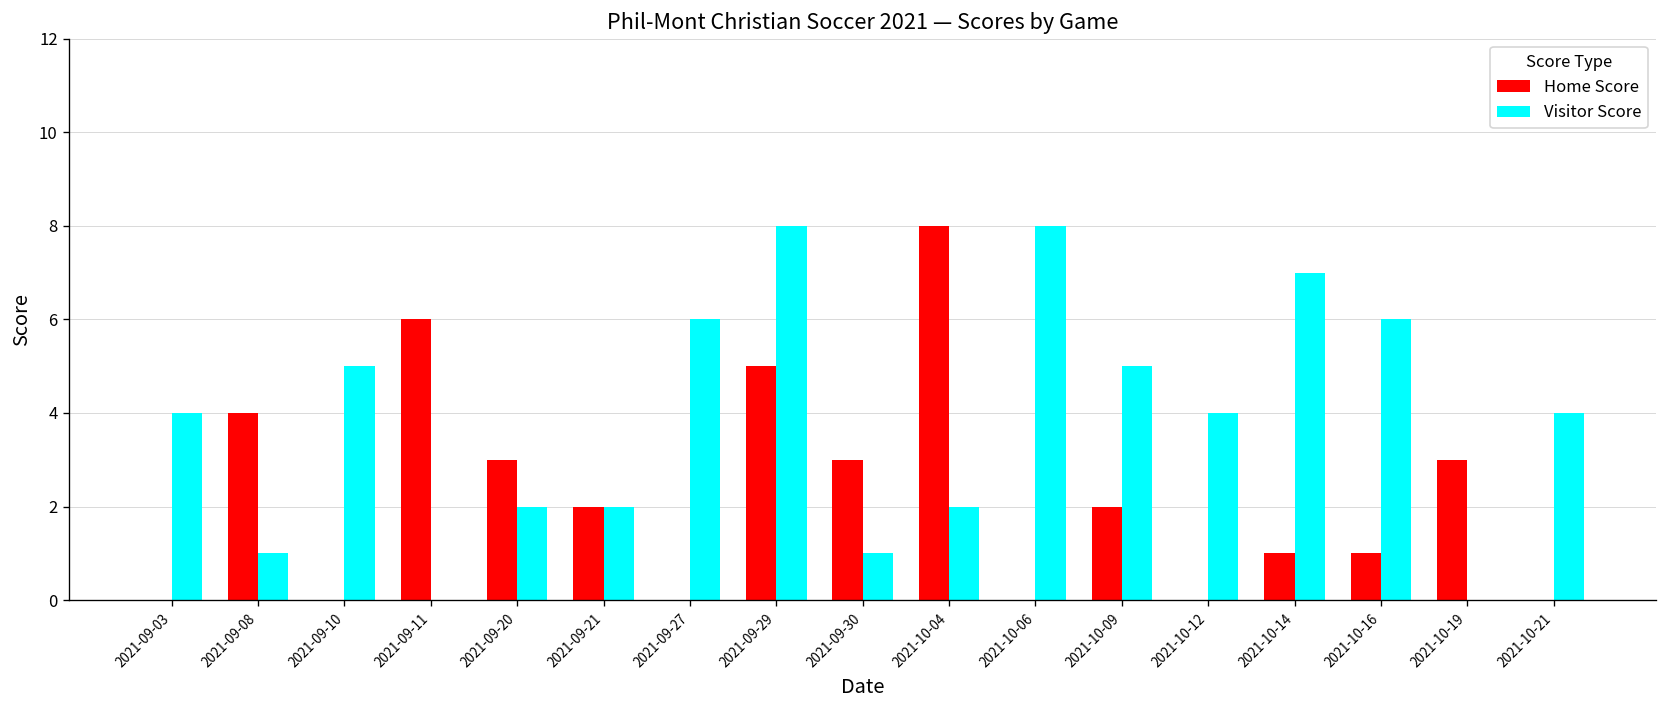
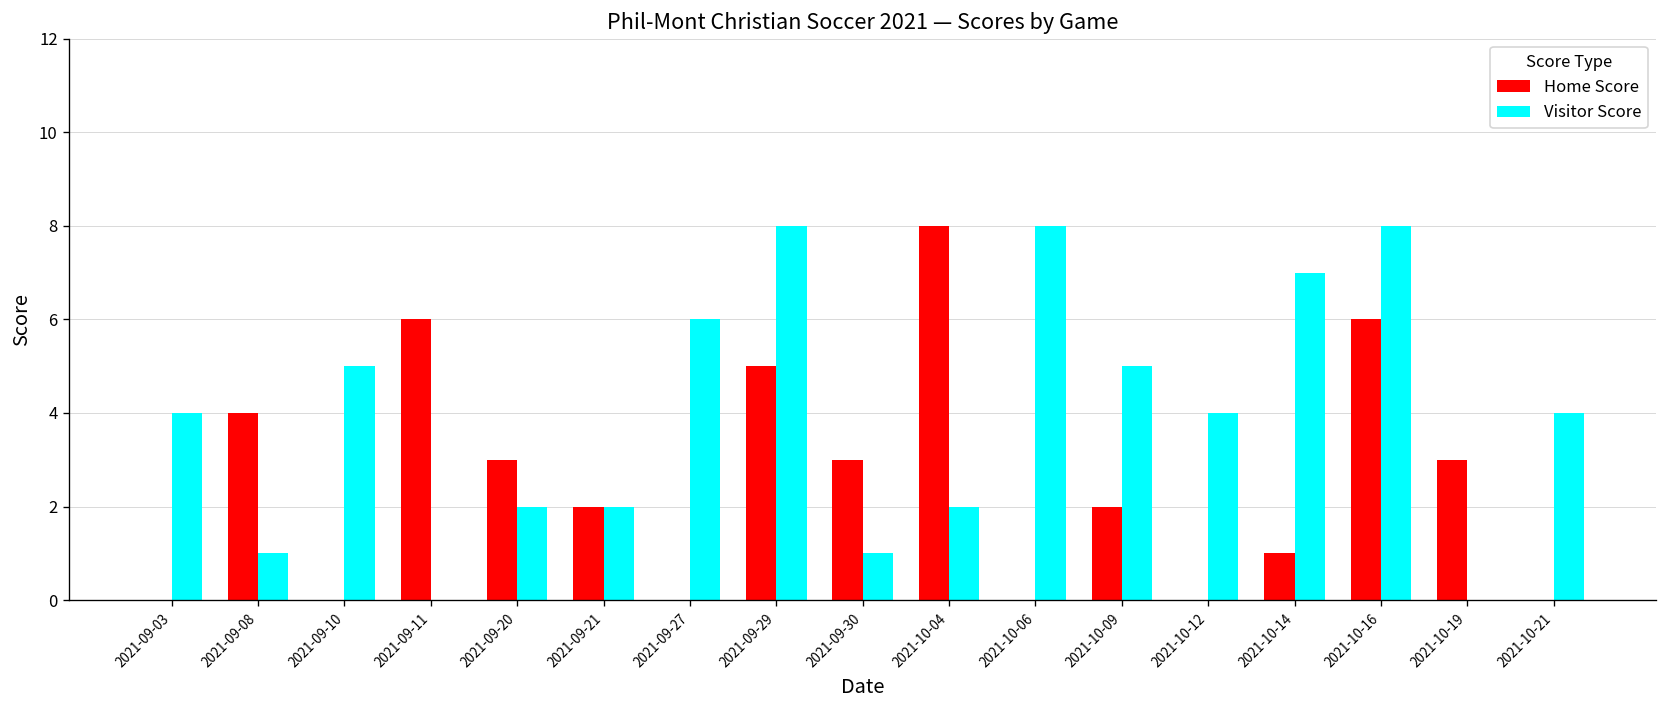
Home Score, 2021-10-16: 1 -> 6
Visitor Score, 2021-10-16: 6 -> 8
